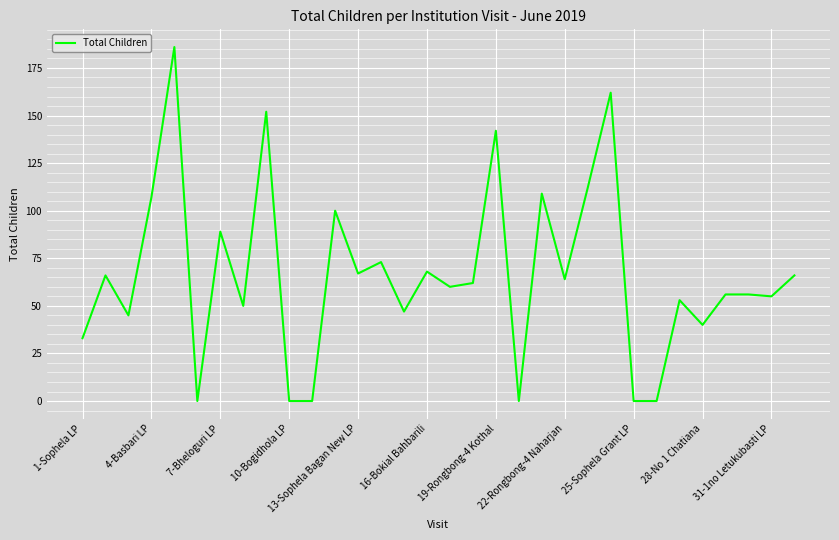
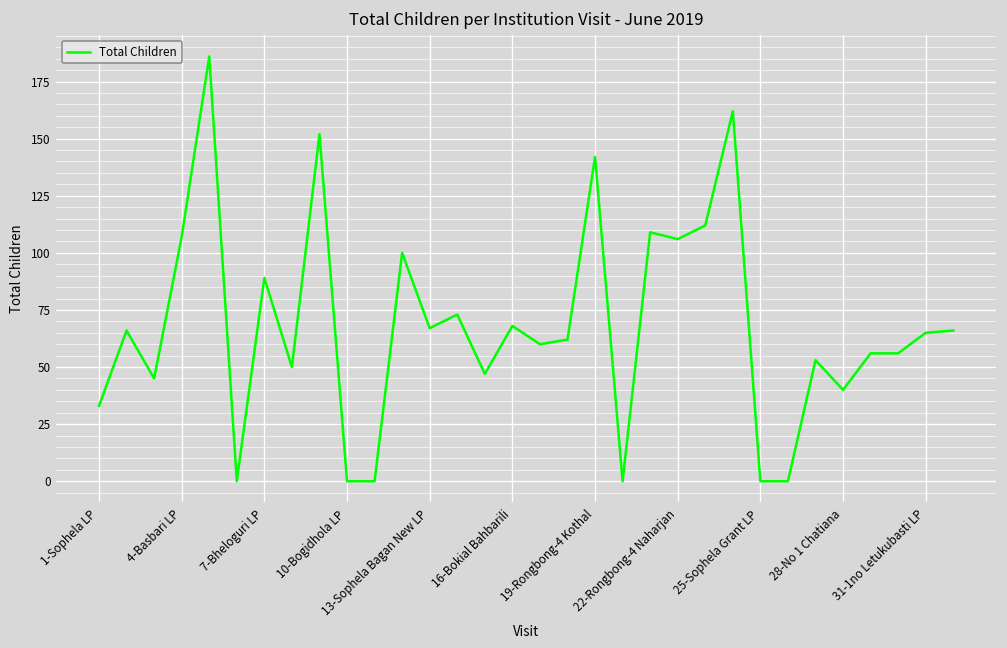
22-Rongbong-4 Naharjan: 64 -> 106
31-1no Letukubasti LP: 55 -> 65
